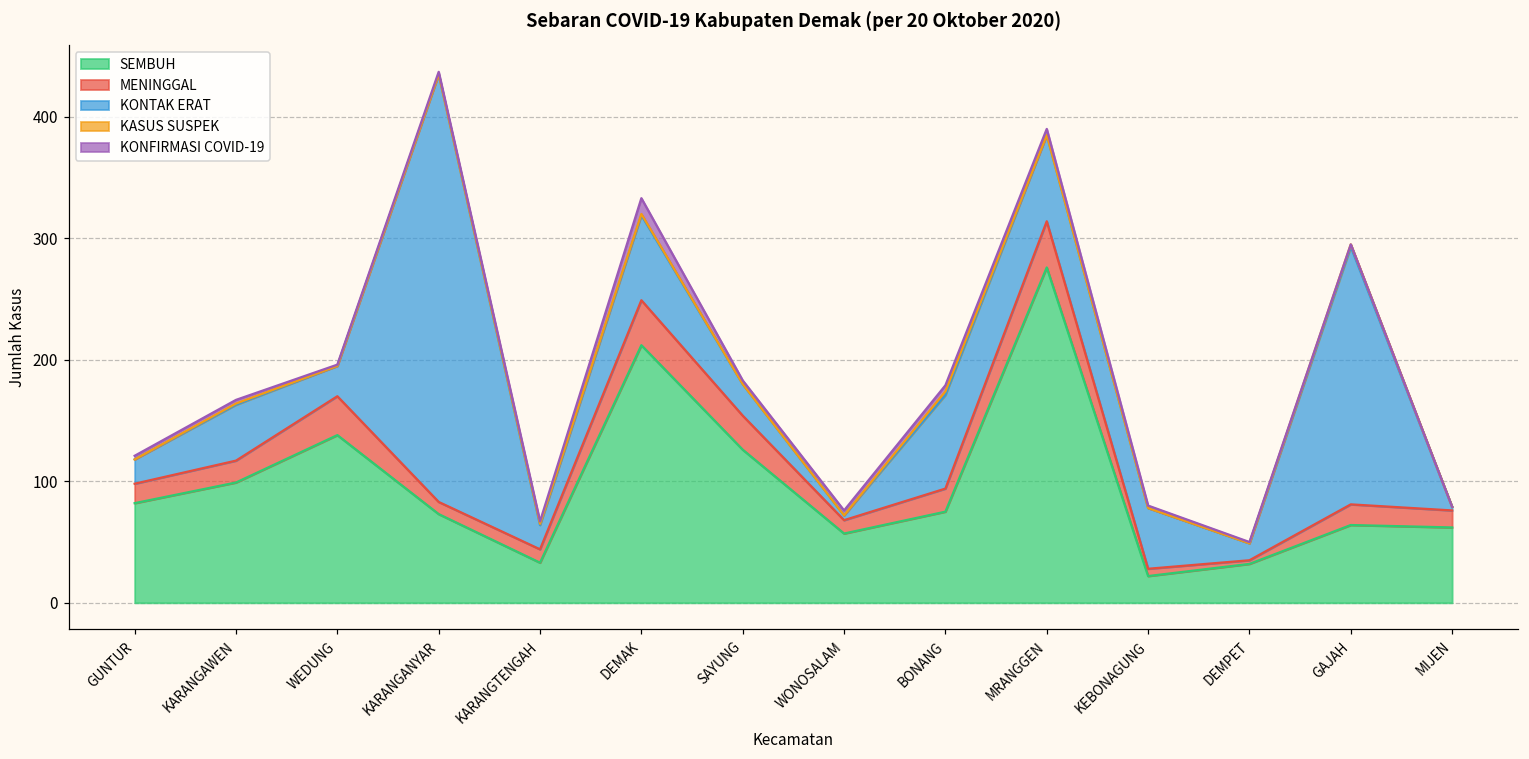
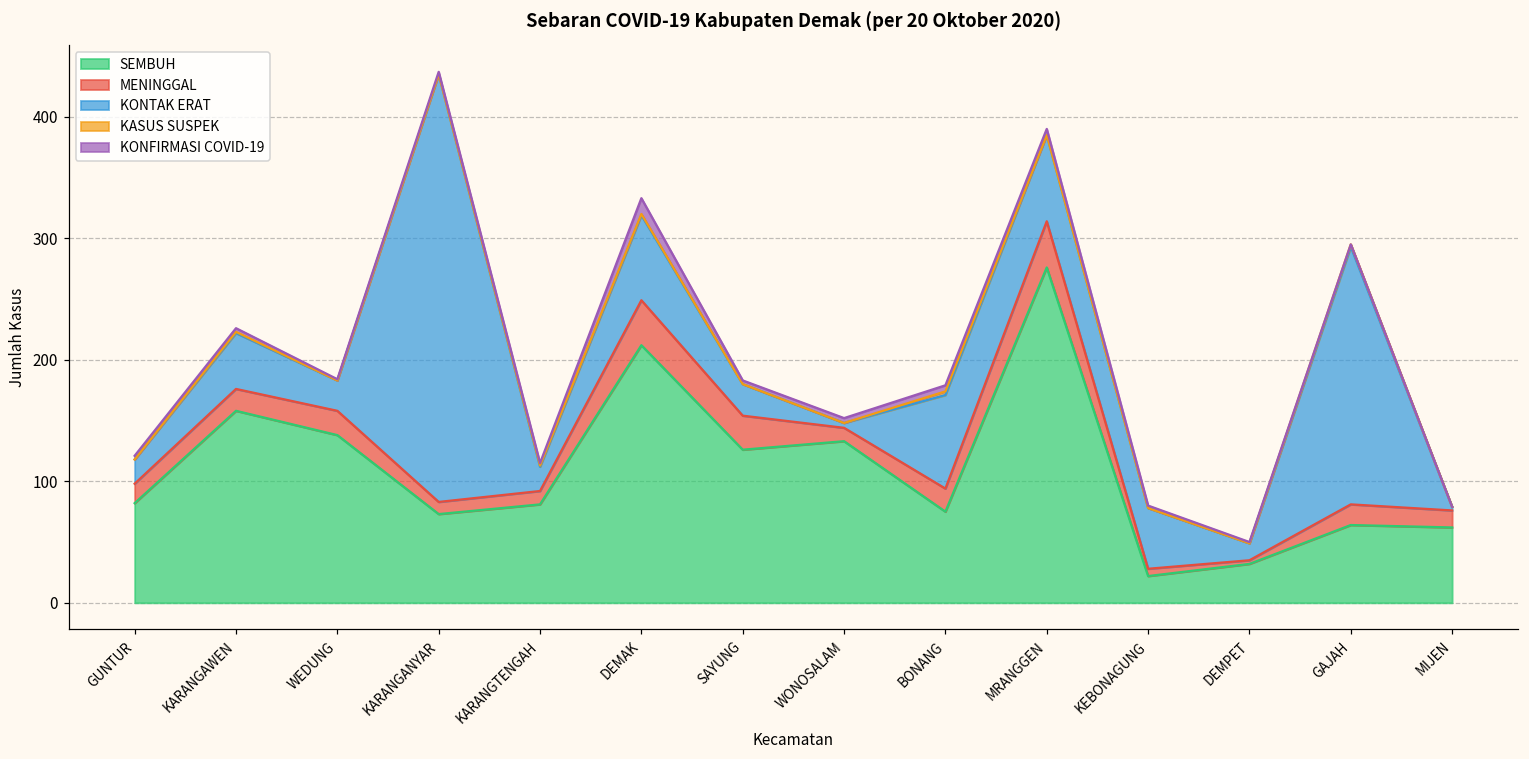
SEMBUH, KARANGAWEN: 99 -> 158
MENINGGAL, WEDUNG: 32 -> 20
SEMBUH, KARANGTENGAH: 33 -> 81
SEMBUH, WONOSALAM: 57 -> 133
